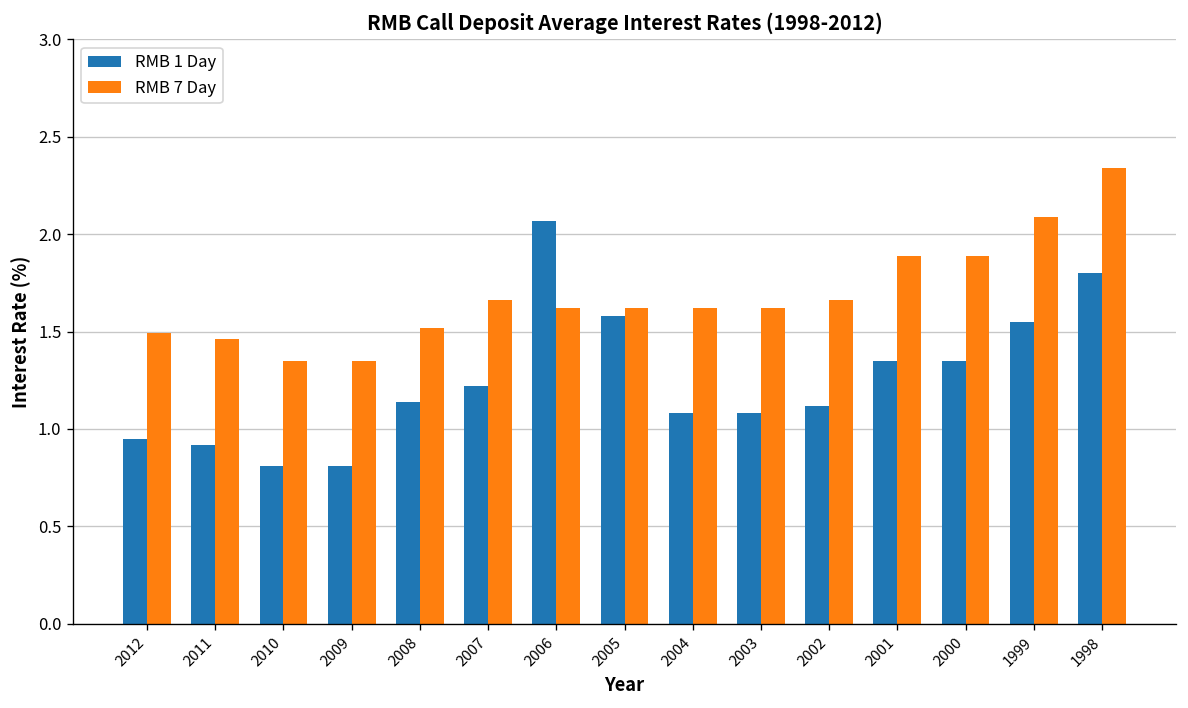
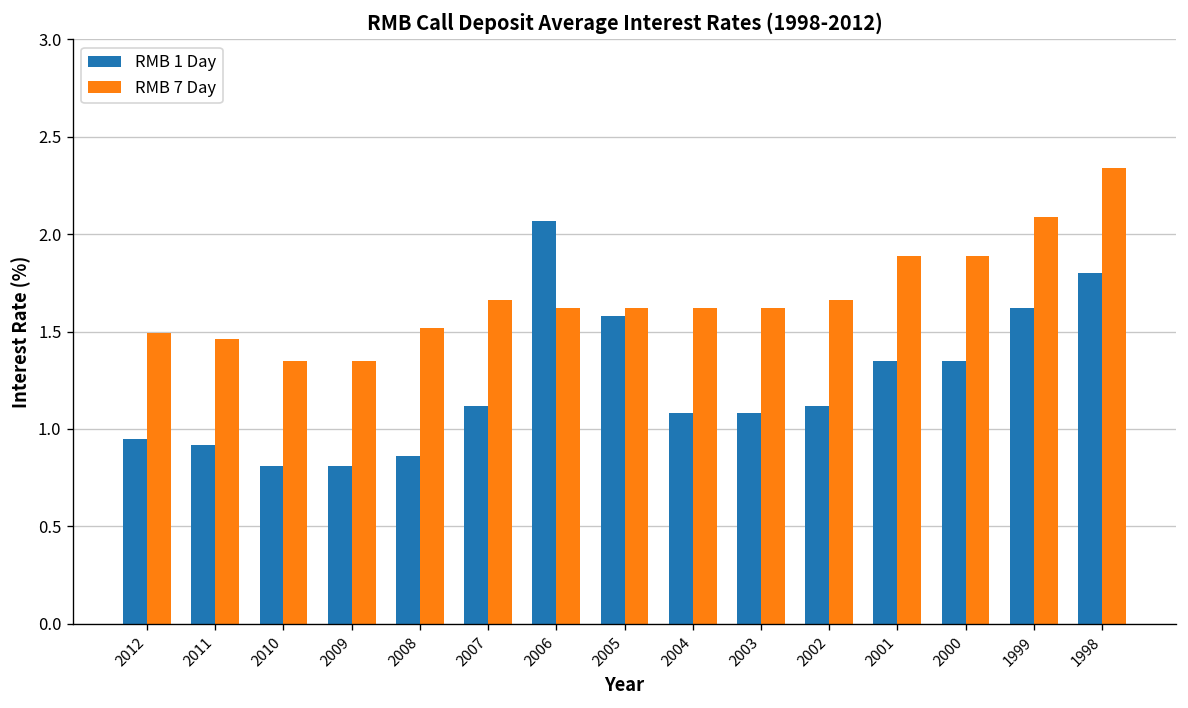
RMB 1 Day, 2008: 1.14 -> 0.86
RMB 1 Day, 2007: 1.22 -> 1.12
RMB 1 Day, 1999: 1.55 -> 1.62
